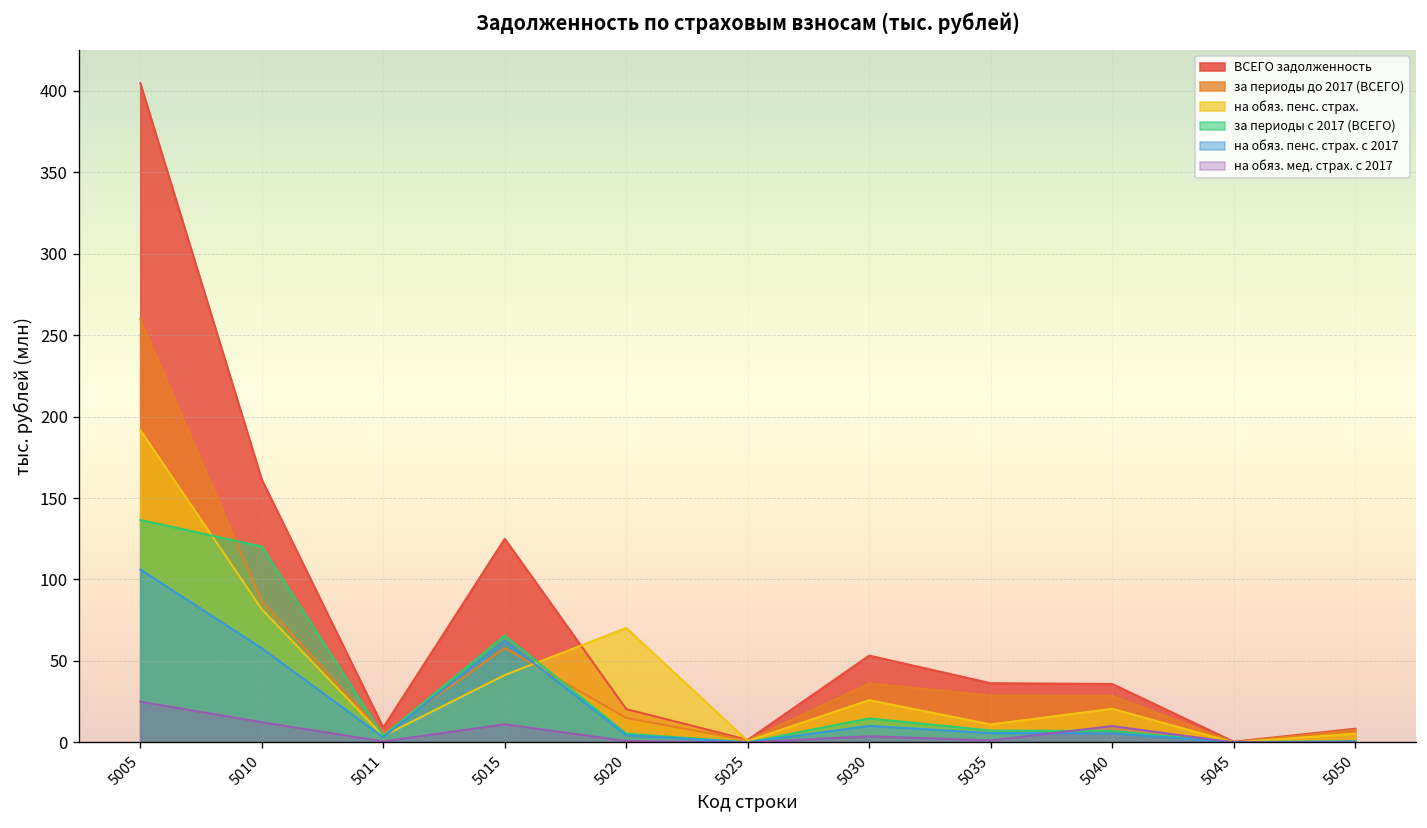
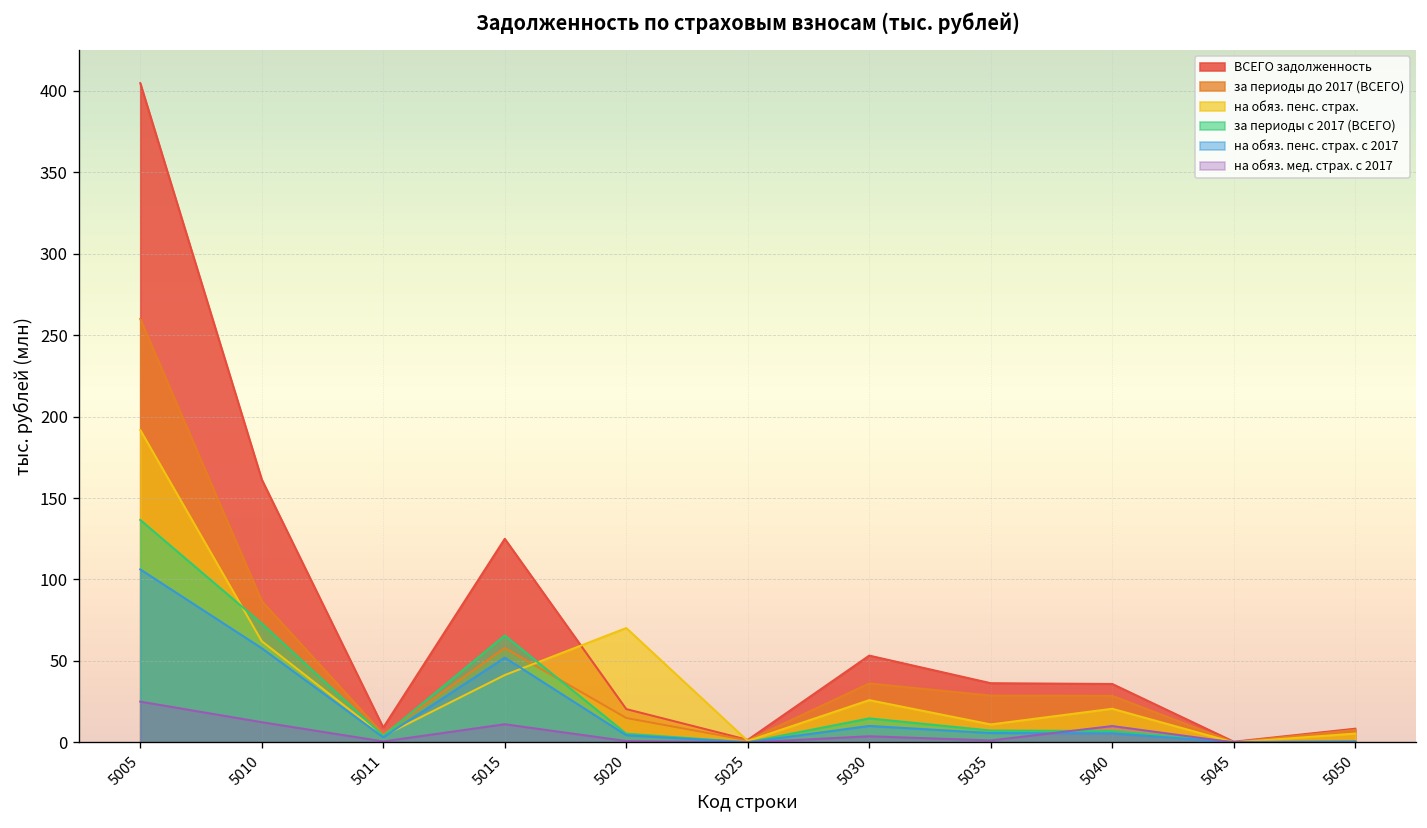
на обяз. пенс. страх., 5010: 82 -> 62
за периоды с 2017 (ВСЕГО), 5010: 120 -> 73
на обяз. пенс. страх. с 2017, 5015: 63 -> 52
